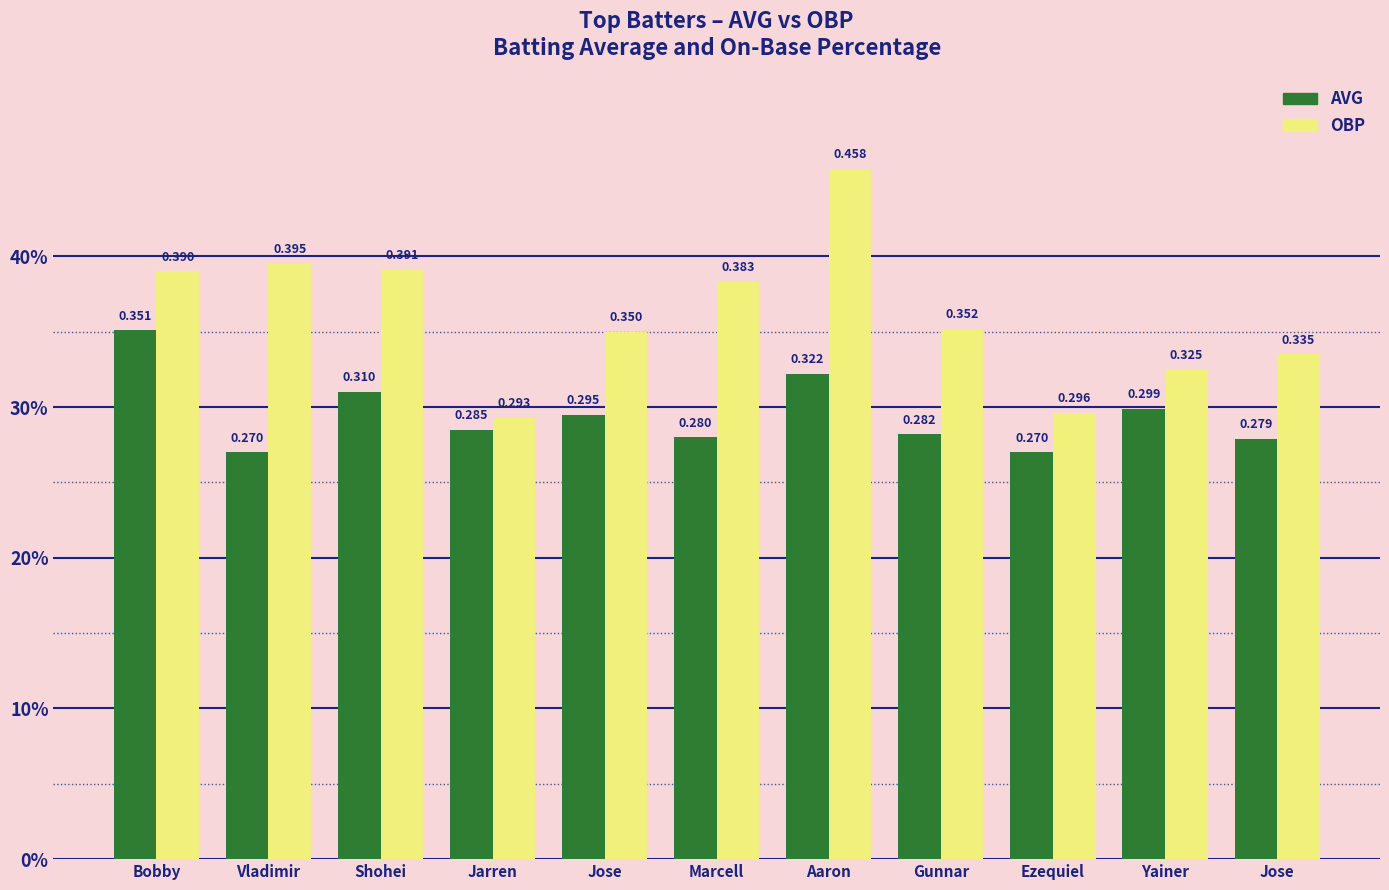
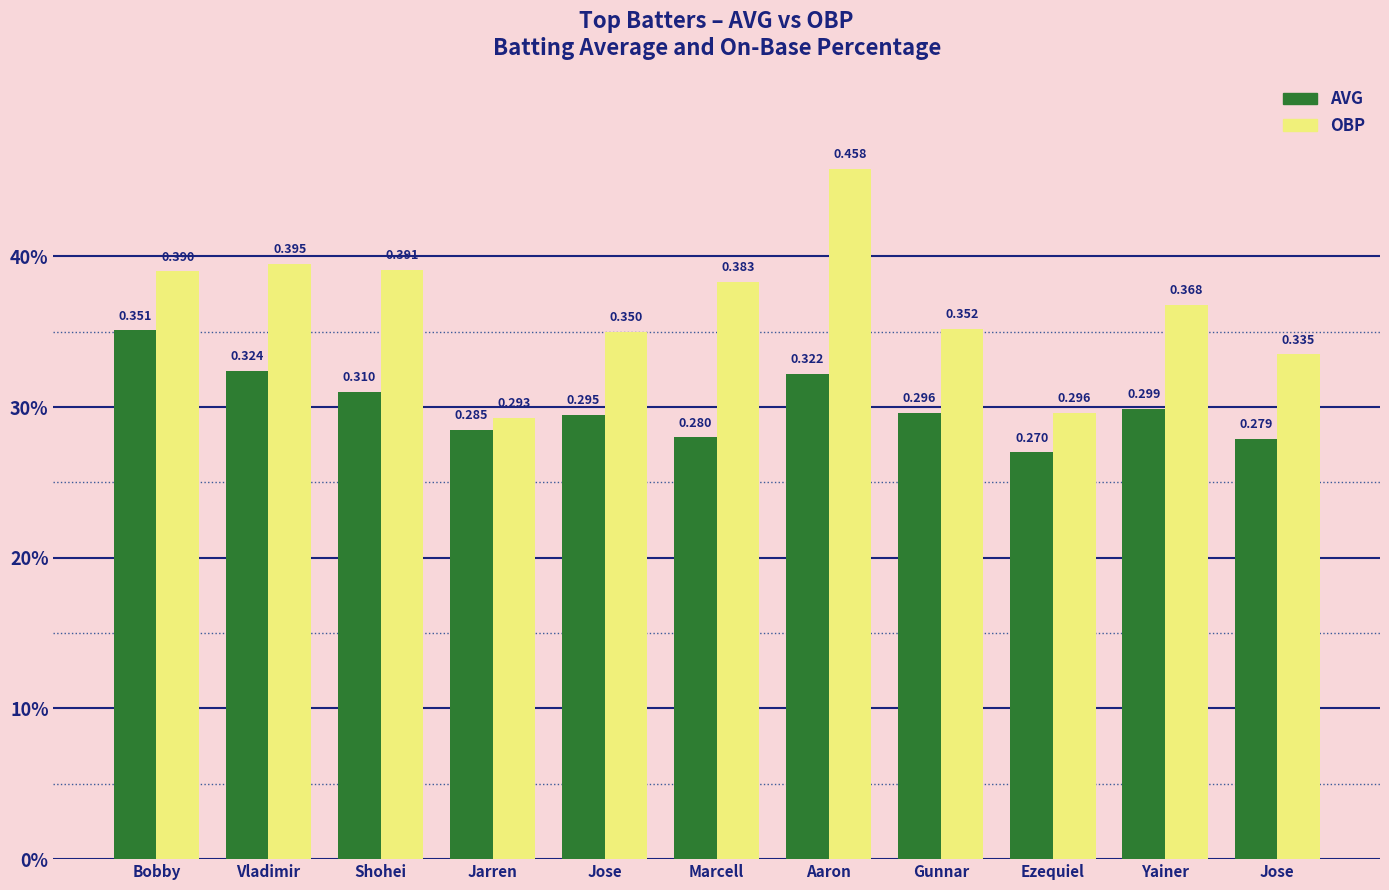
AVG, Vladimir: 0.270 -> 0.324
AVG, Gunnar: 0.282 -> 0.296
OBP, Yainer: 0.325 -> 0.368
